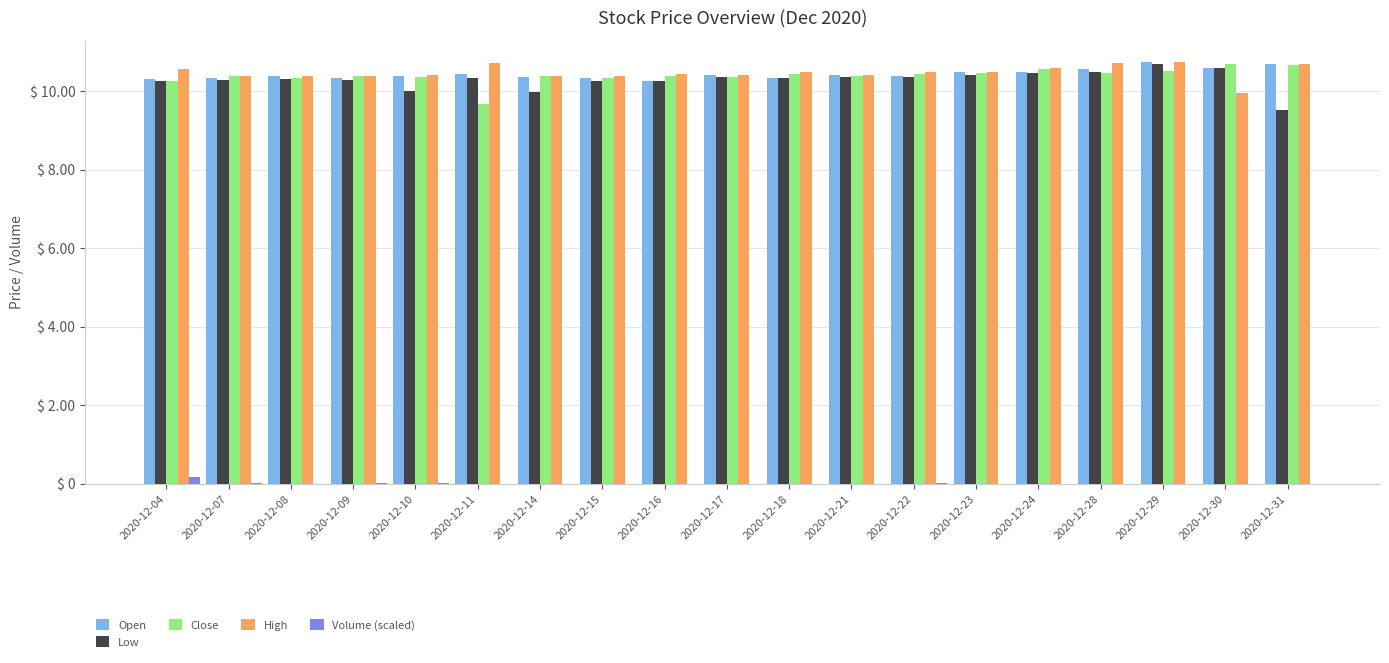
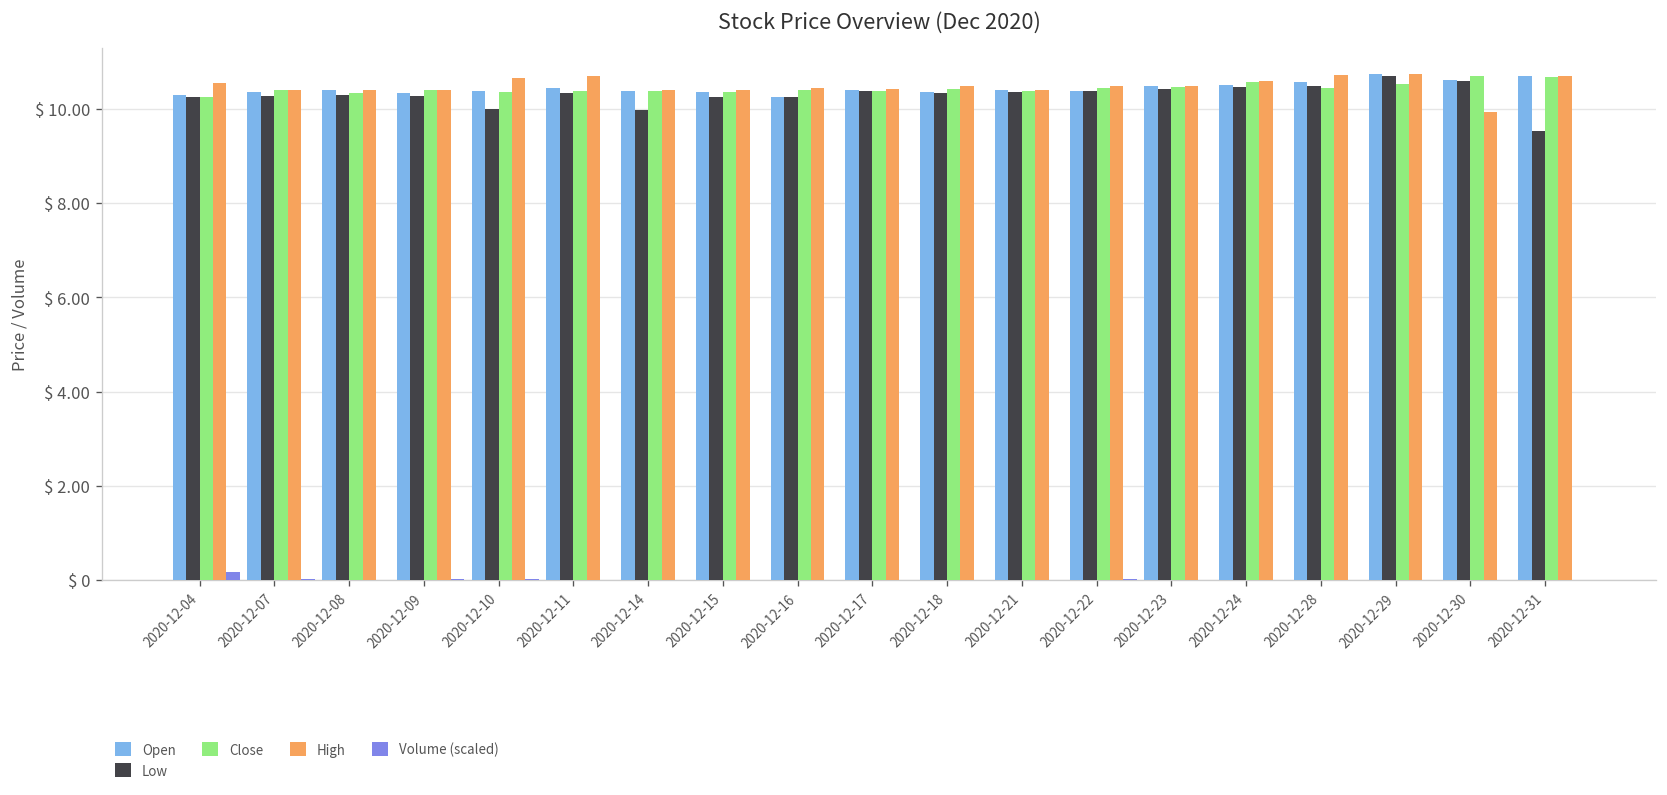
High, 2020-12-10: $ 10.4 -> $ 10.7
Close, 2020-12-11: $ 9.7 -> $ 10.4
